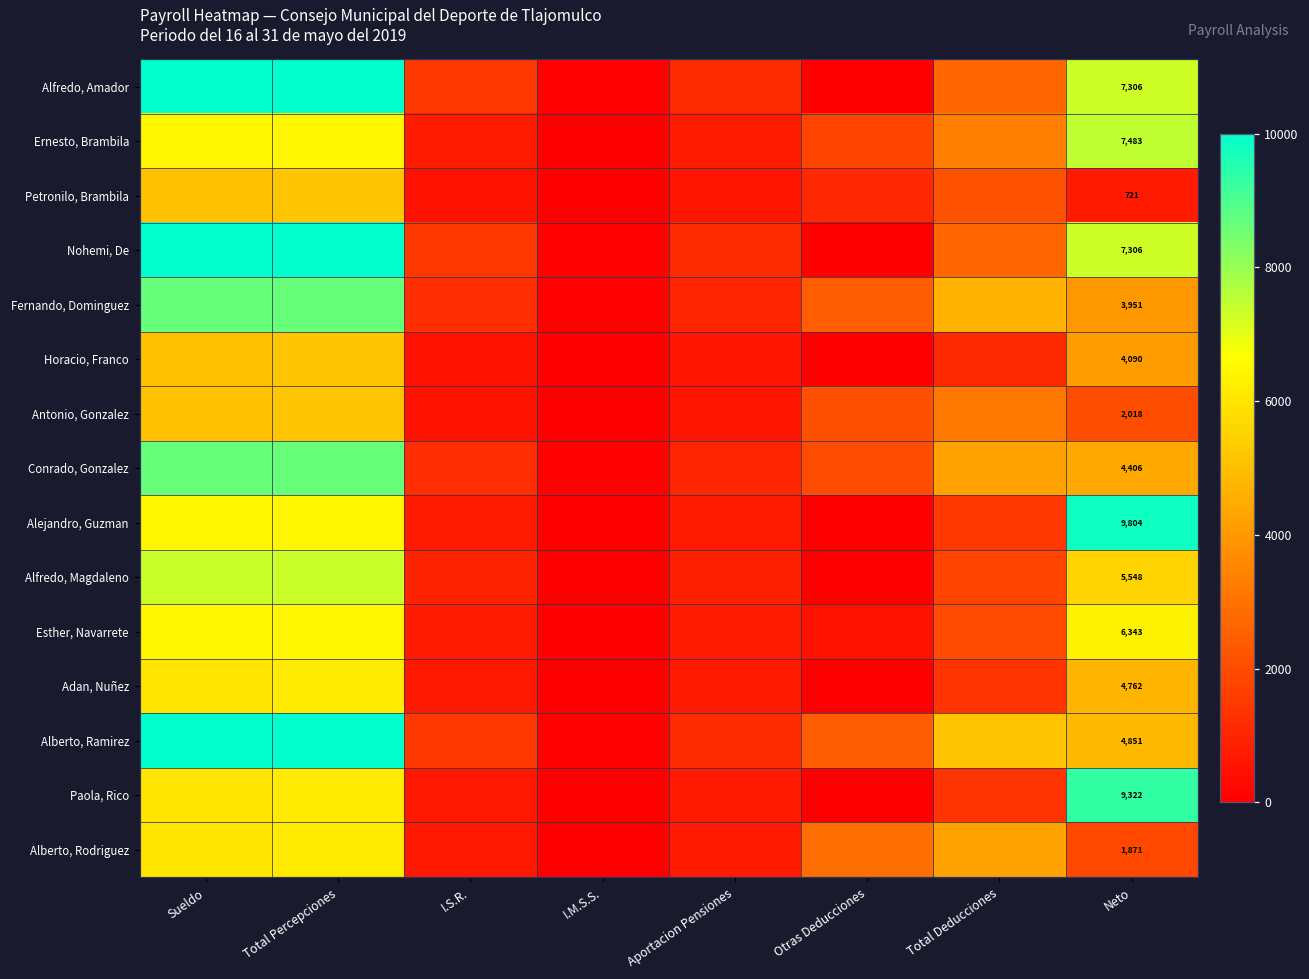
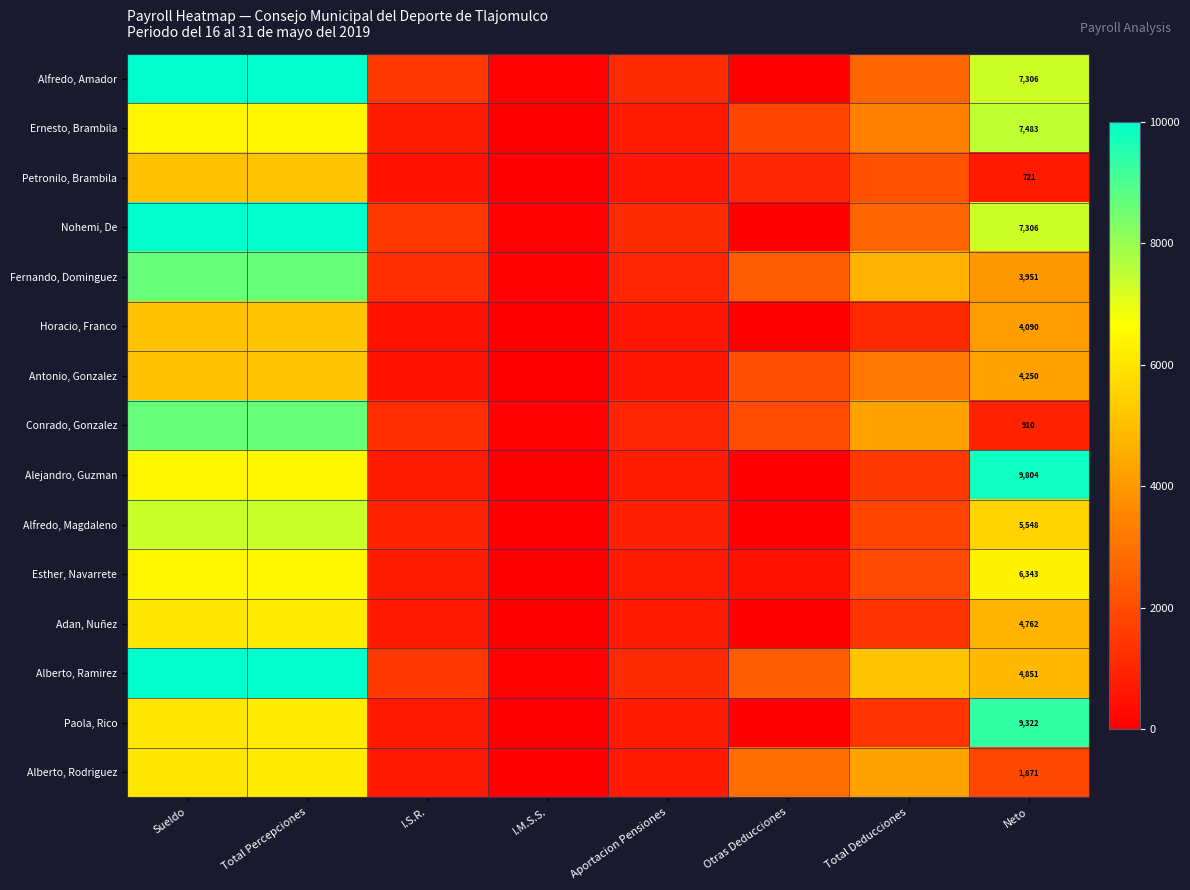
Antonio, Gonzalez, Neto: 2,018 -> 4,250
Conrado, Gonzalez, Neto: 4,406 -> 910
